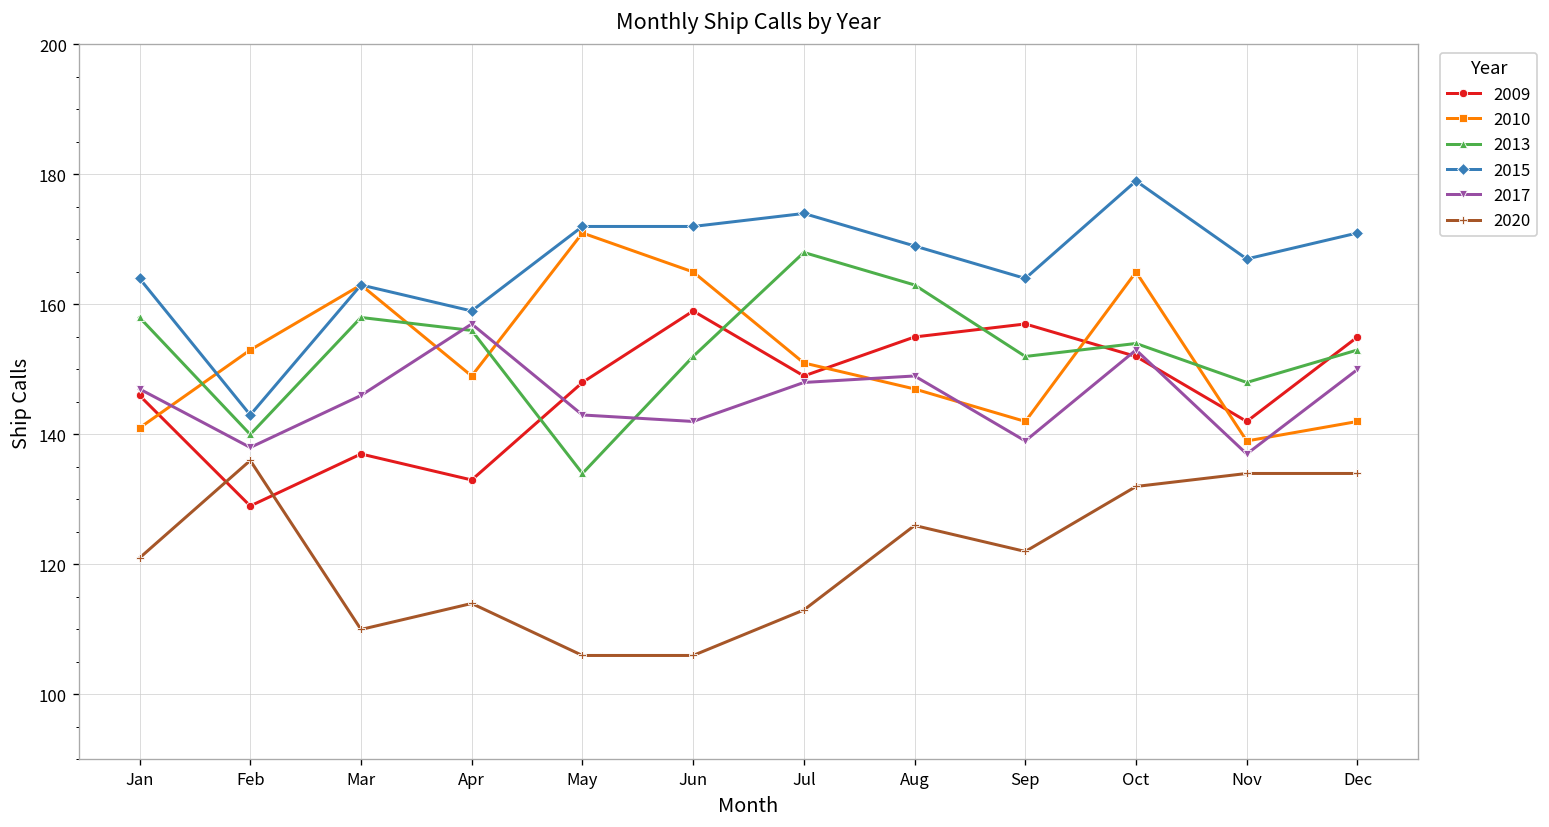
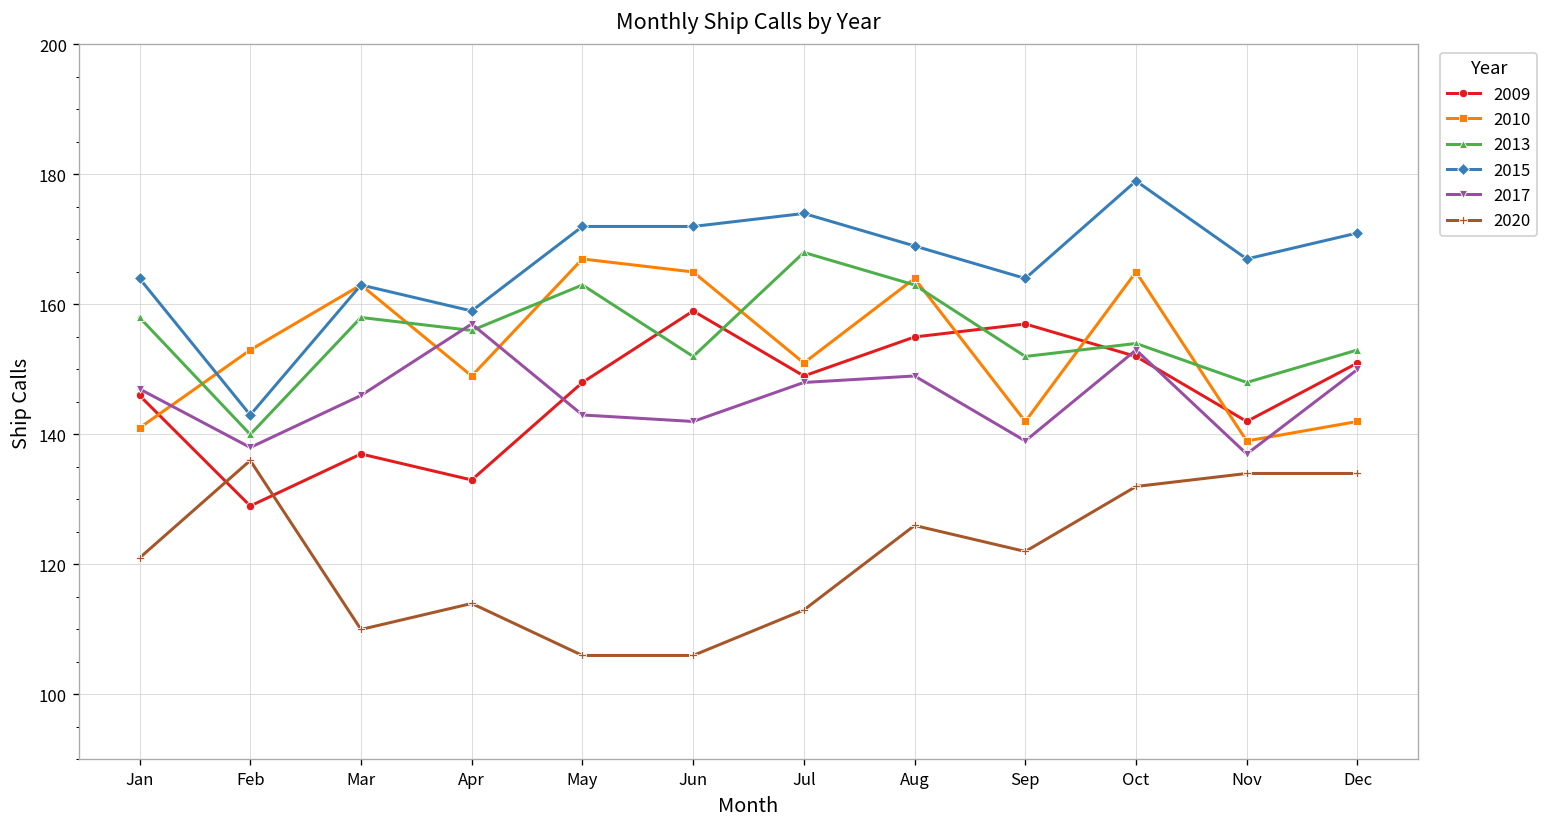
2010, May: 171 -> 167
2013, May: 134 -> 163
2010, Aug: 147 -> 164
2009, Dec: 155 -> 151
